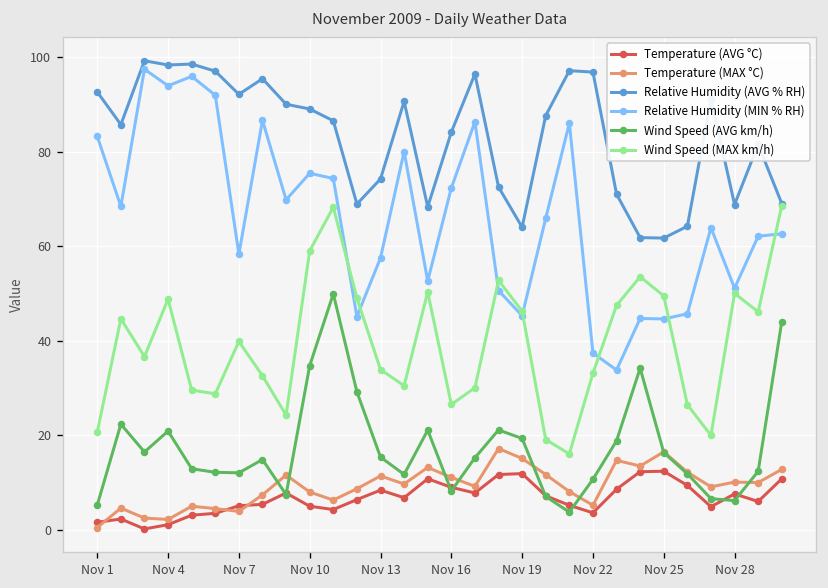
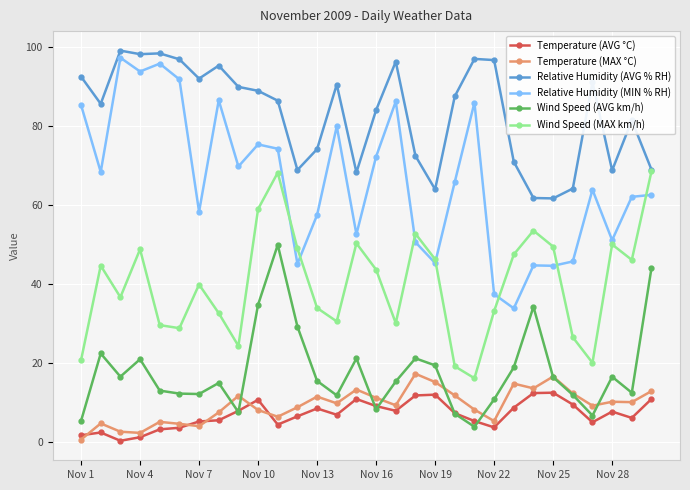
Relative Humidity (MIN % RH), Nov 1: 83 -> 85
Temperature (AVG °C), Nov 10: 5 -> 11
Wind Speed (MAX km/h), Nov 16: 27 -> 44
Wind Speed (AVG km/h), Nov 28: 6 -> 16
